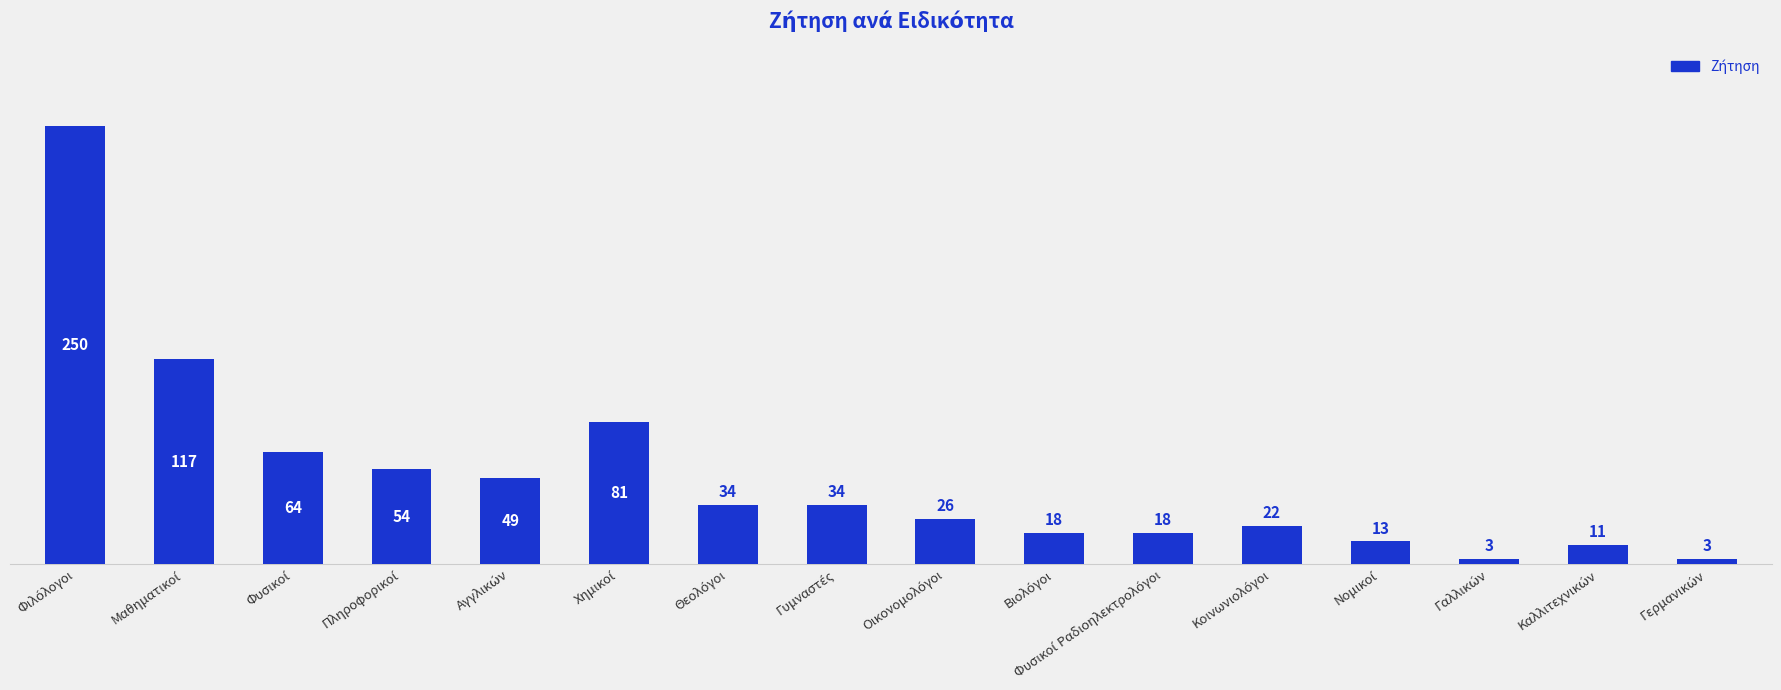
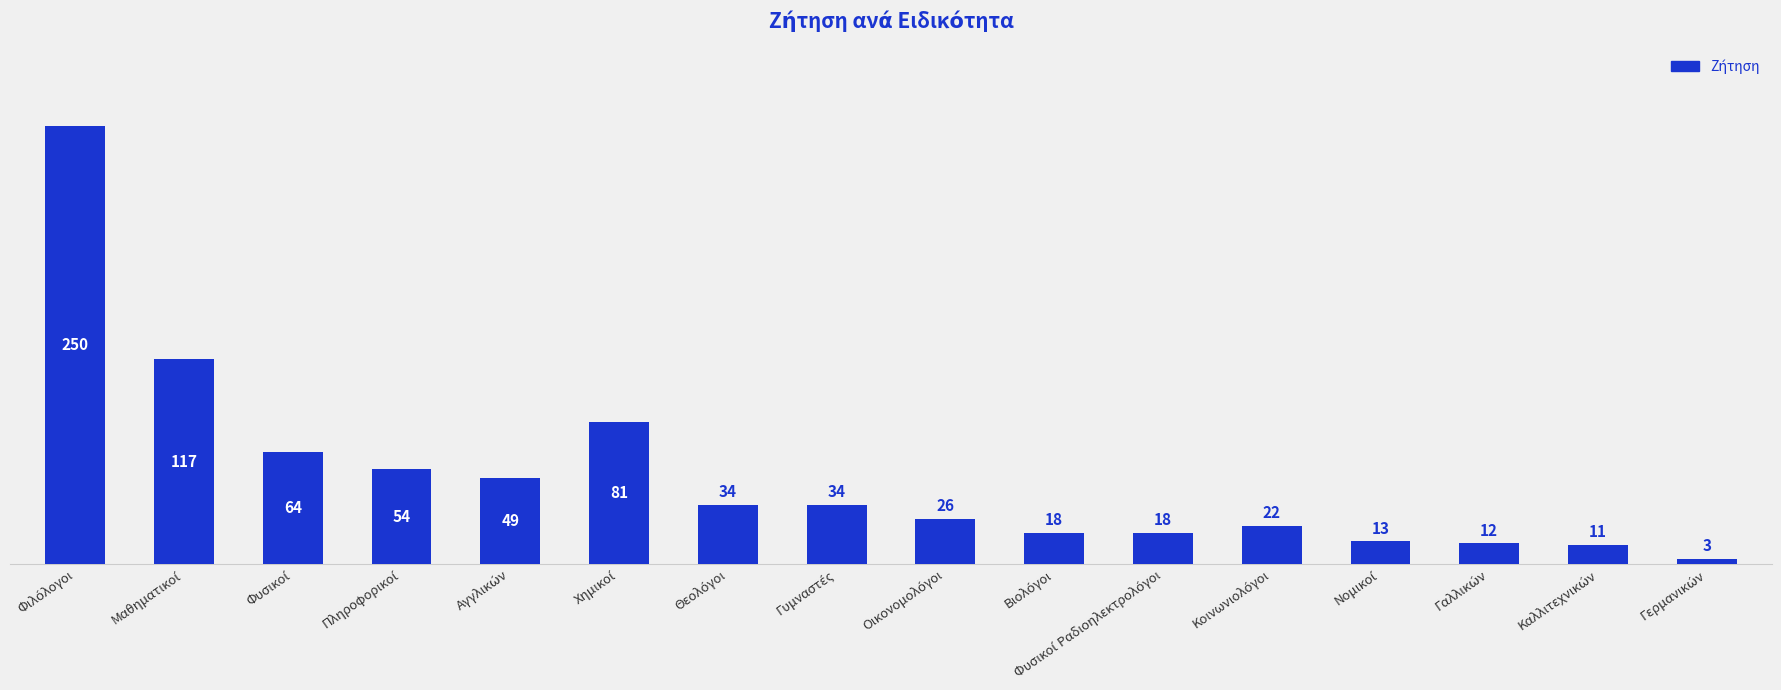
Γαλλικών: 3 -> 12
